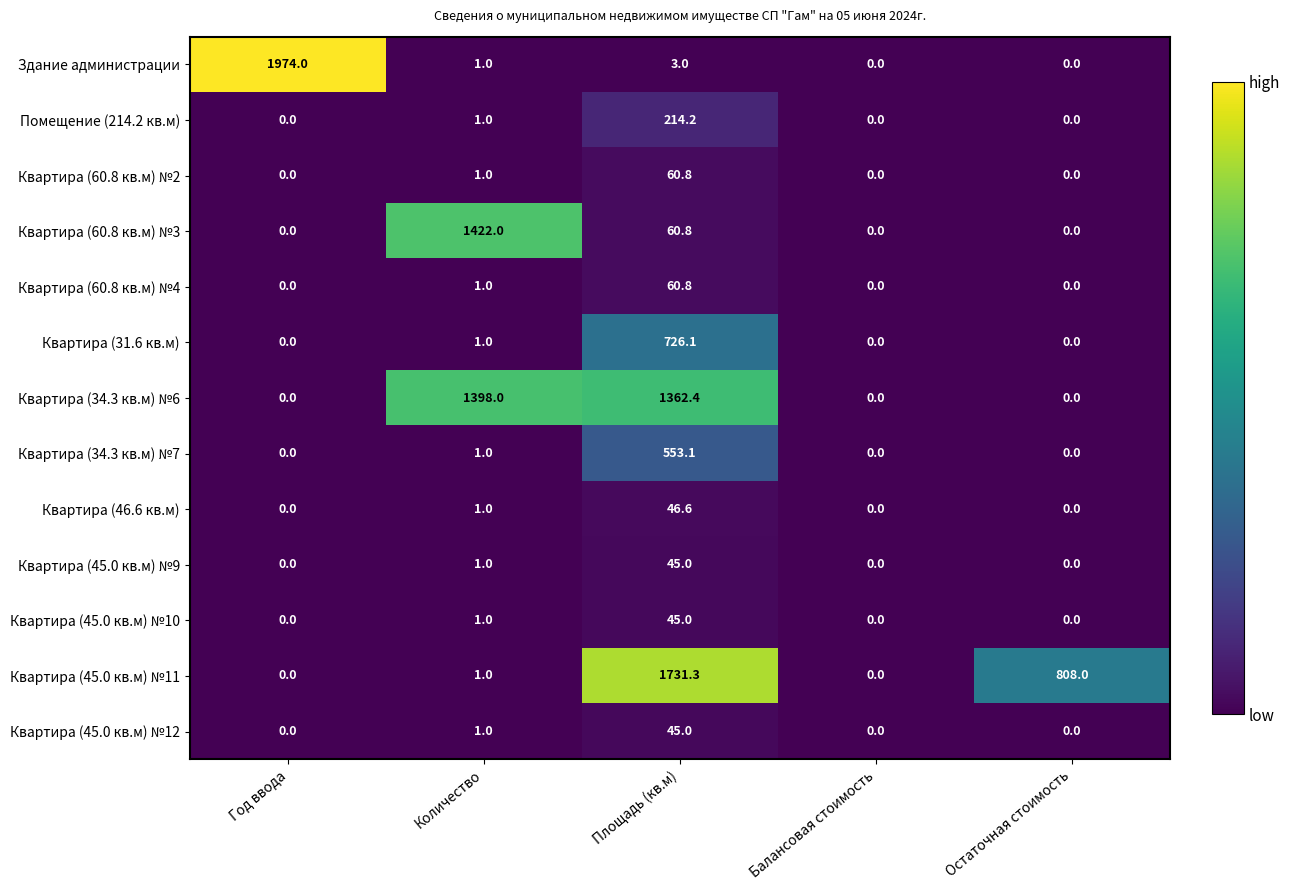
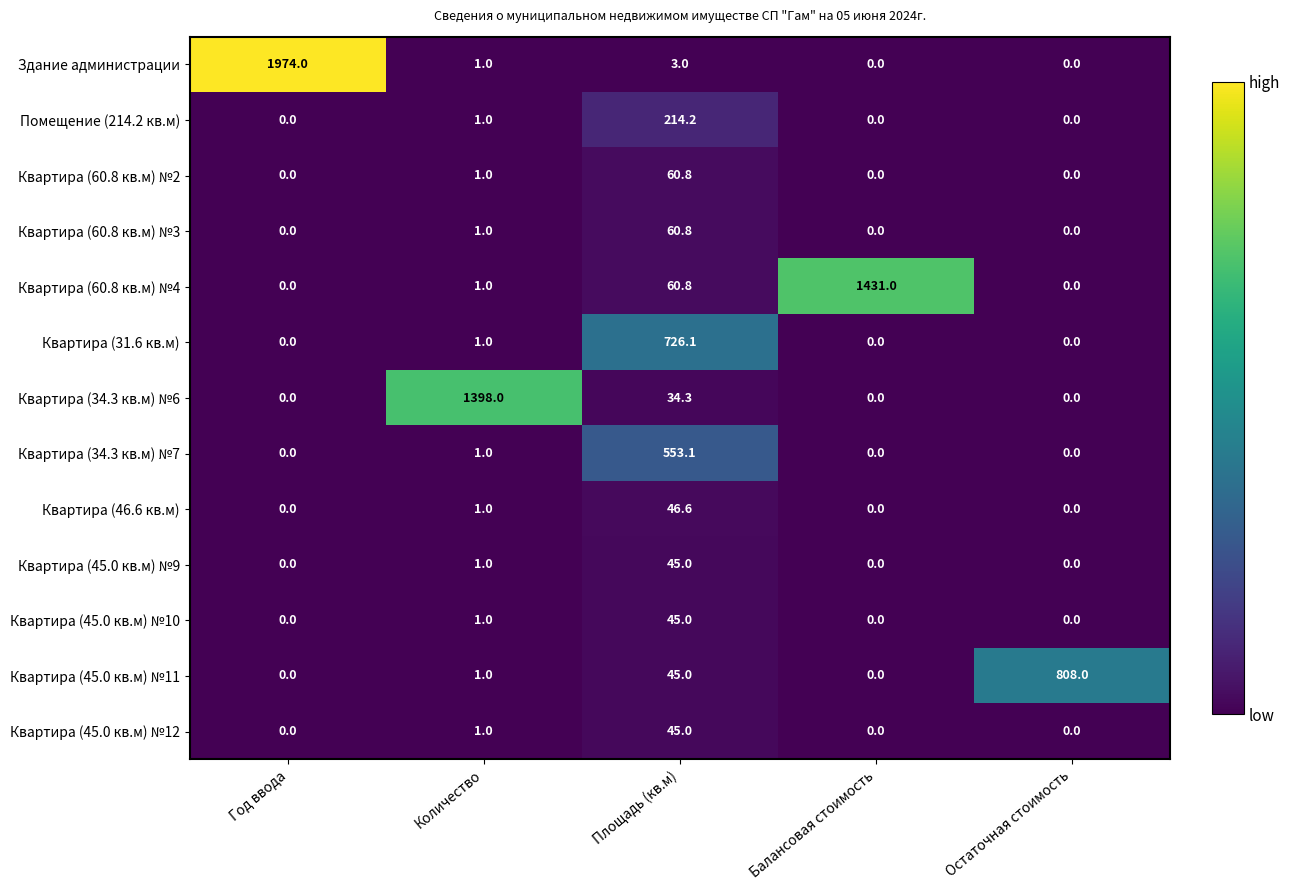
Квартира (60.8 кв.м) №3, Количество: 1422.0 -> 1.0
Квартира (60.8 кв.м) №4, Балансовая стоимость: 0.0 -> 1431.0
Квартира (34.3 кв.м) №6, Площадь (кв.м): 1362.4 -> 34.3
Квартира (45.0 кв.м) №11, Площадь (кв.м): 1731.3 -> 45.0
